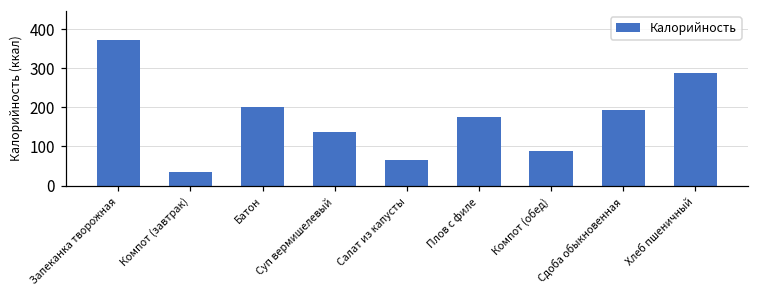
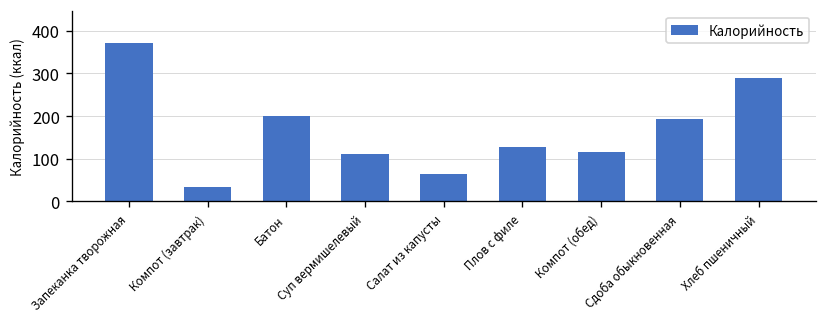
Суп вермишелевый: 140 -> 110
Плов с филе: 180 -> 130
Компот (обед): 90 -> 120
